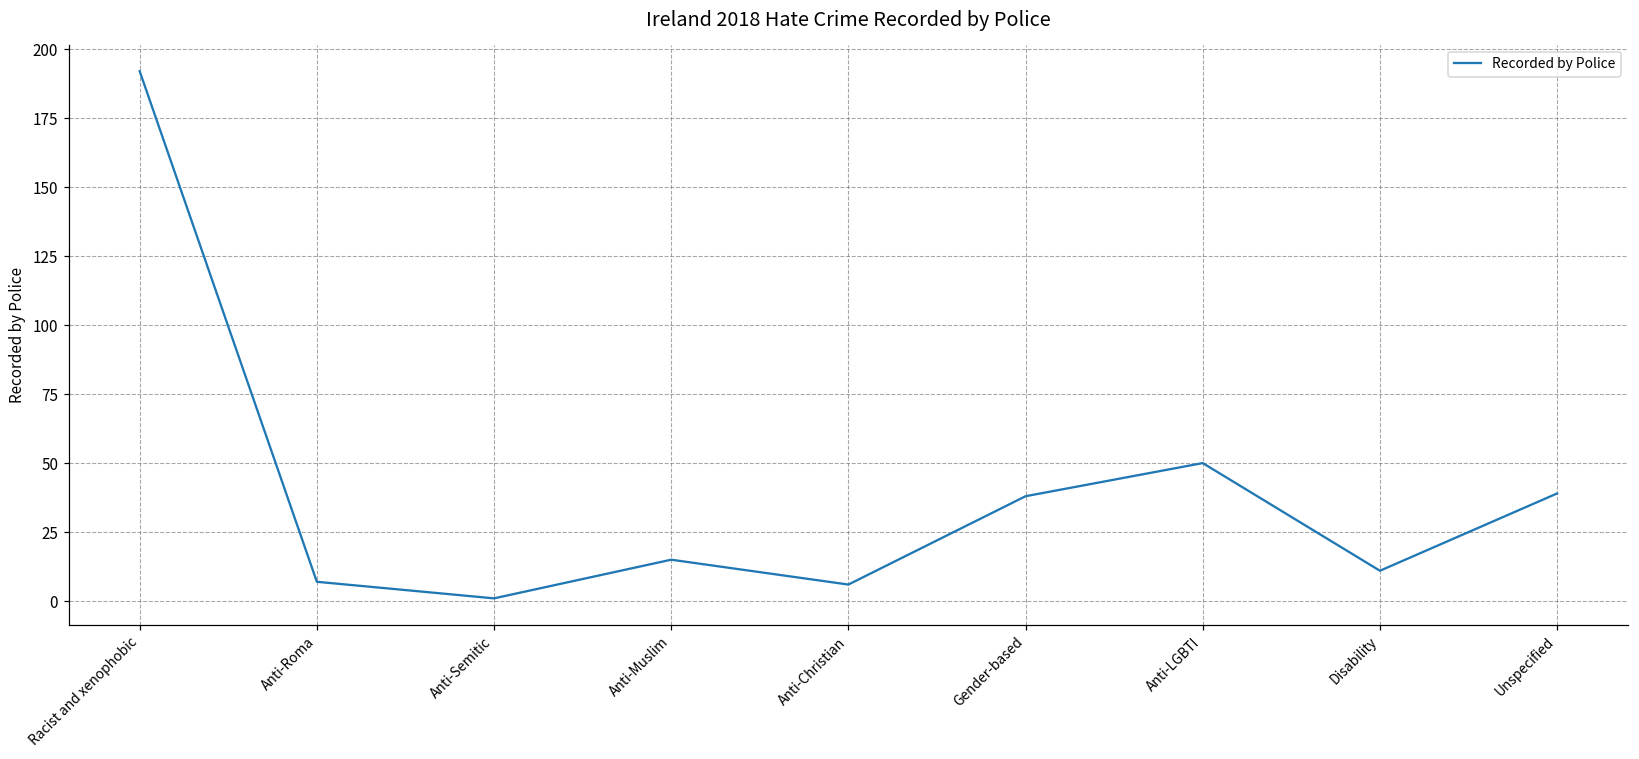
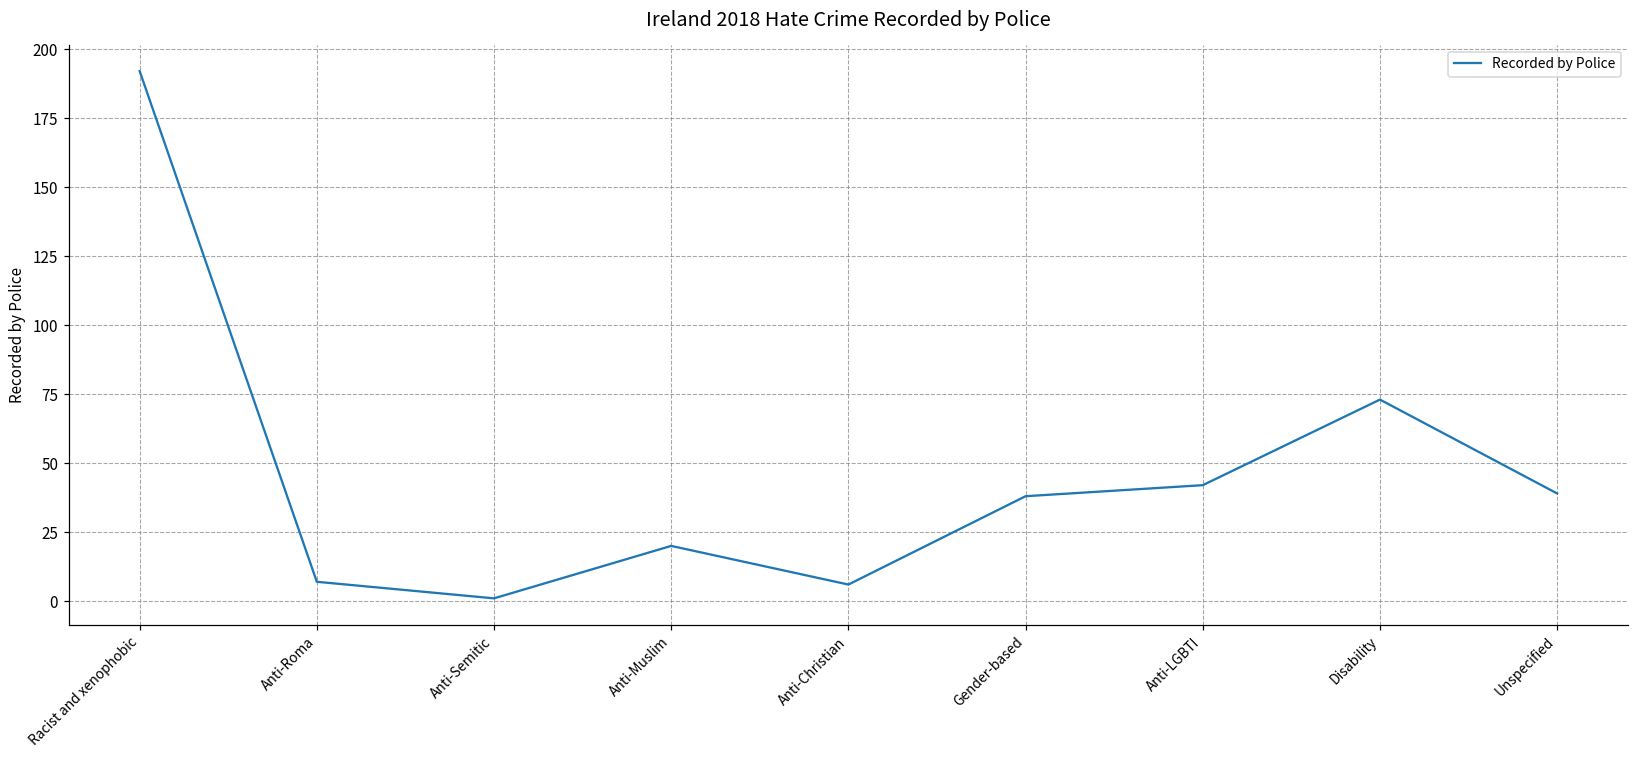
Anti-Muslim: 15 -> 20
Anti-LGBTI: 50 -> 42
Disability: 11 -> 73
